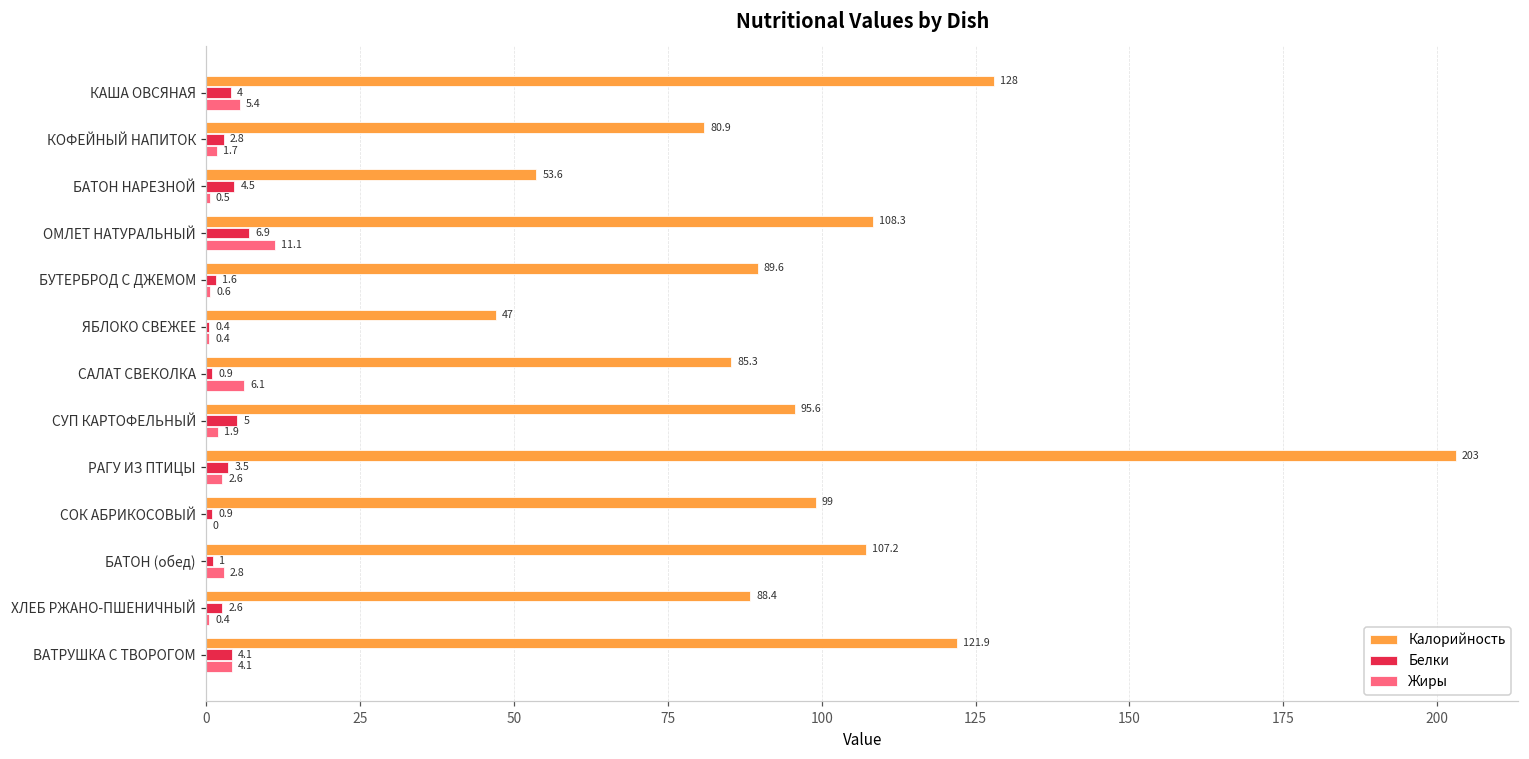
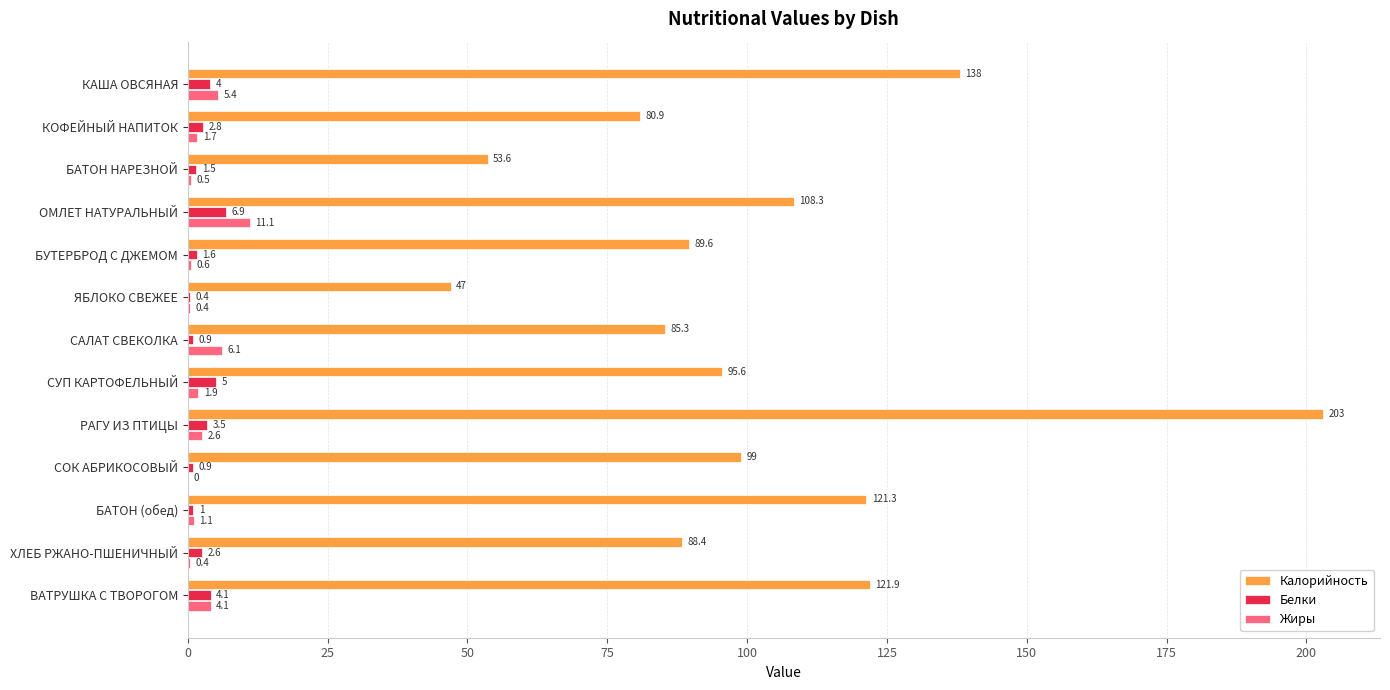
Калорийность, КАША ОВСЯНАЯ: 128 -> 138
Белки, БАТОН НАРЕЗНОЙ: 4.5 -> 1.5
Калорийность, БАТОН (обед): 107.2 -> 121.3
Жиры, БАТОН (обед): 2.8 -> 1.1
